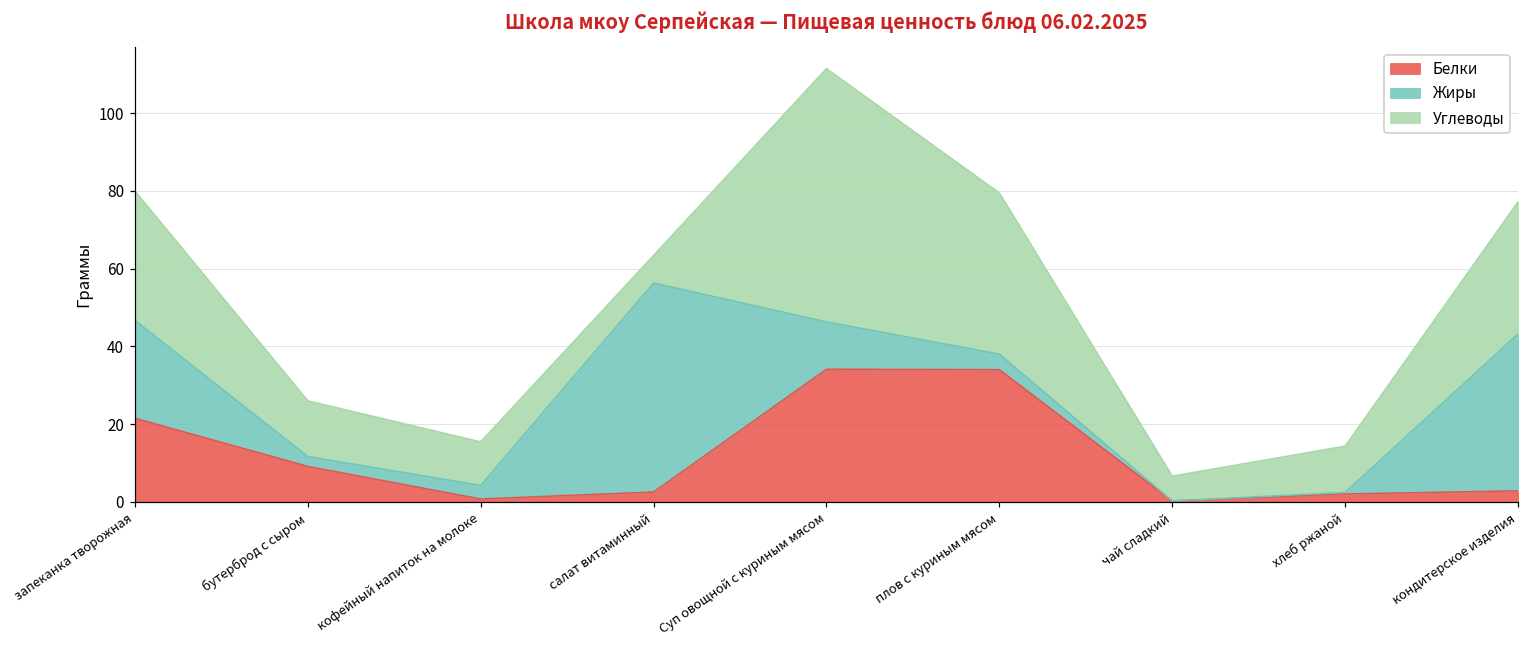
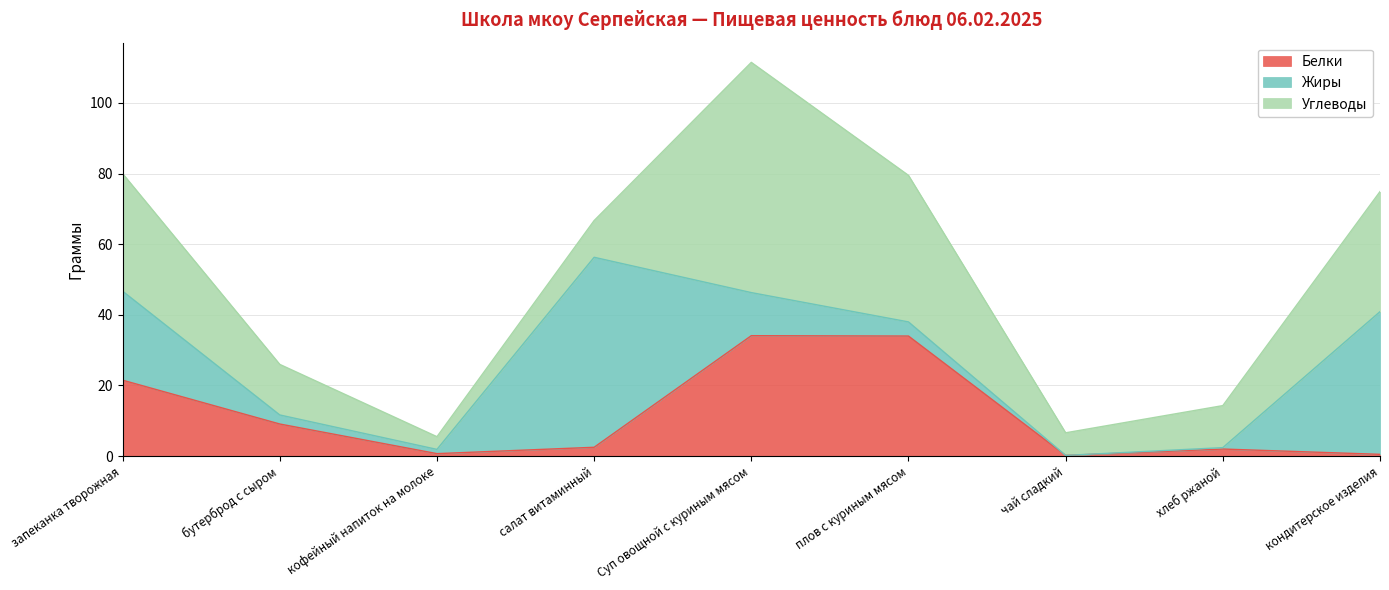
Жиры, кофейный напиток на молоке: 4 -> 1
Углеводы, кофейный напиток на молоке: 11 -> 4
Углеводы, салат витаминный: 7 -> 10
Белки, кондитерское изделия: 3 -> 1
